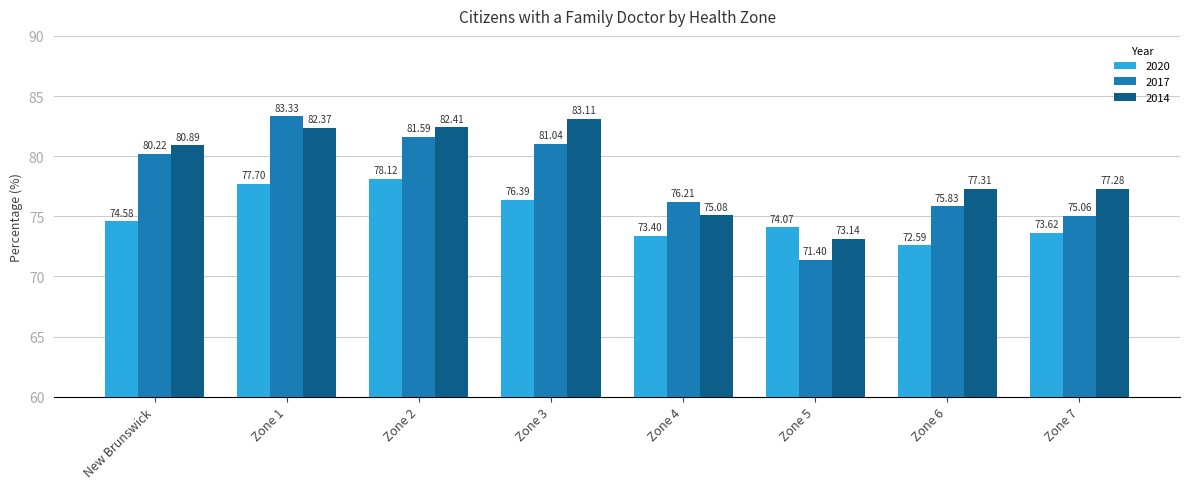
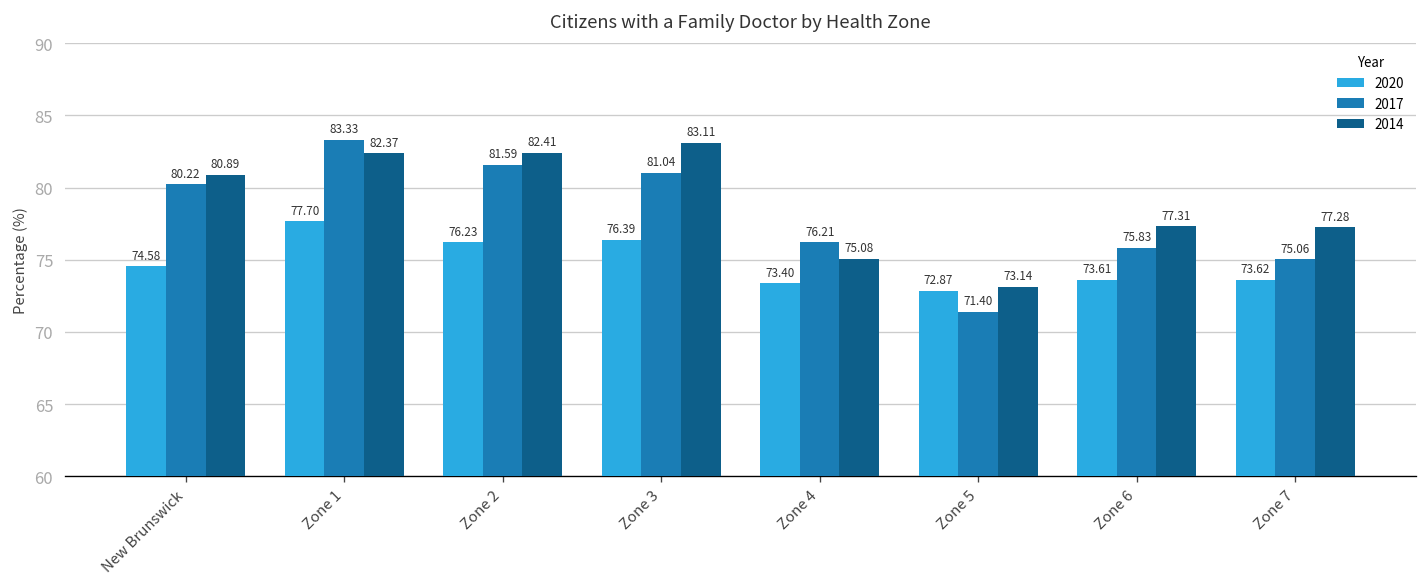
2020, Zone 2: 78.12 -> 76.23
2020, Zone 5: 74.07 -> 72.87
2020, Zone 6: 72.59 -> 73.61
